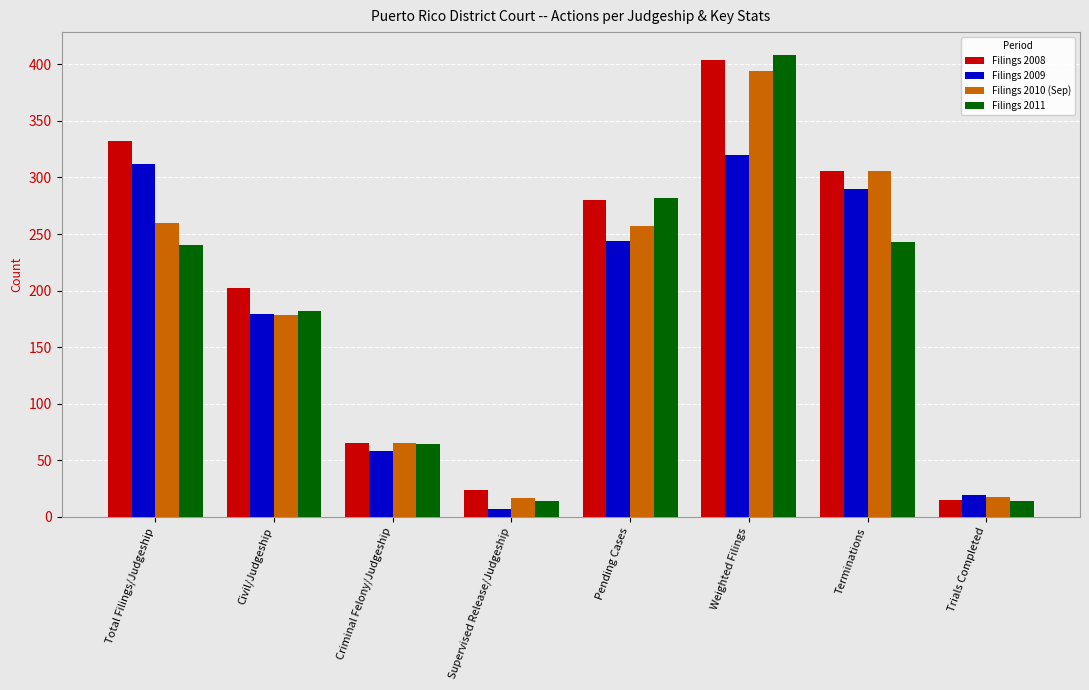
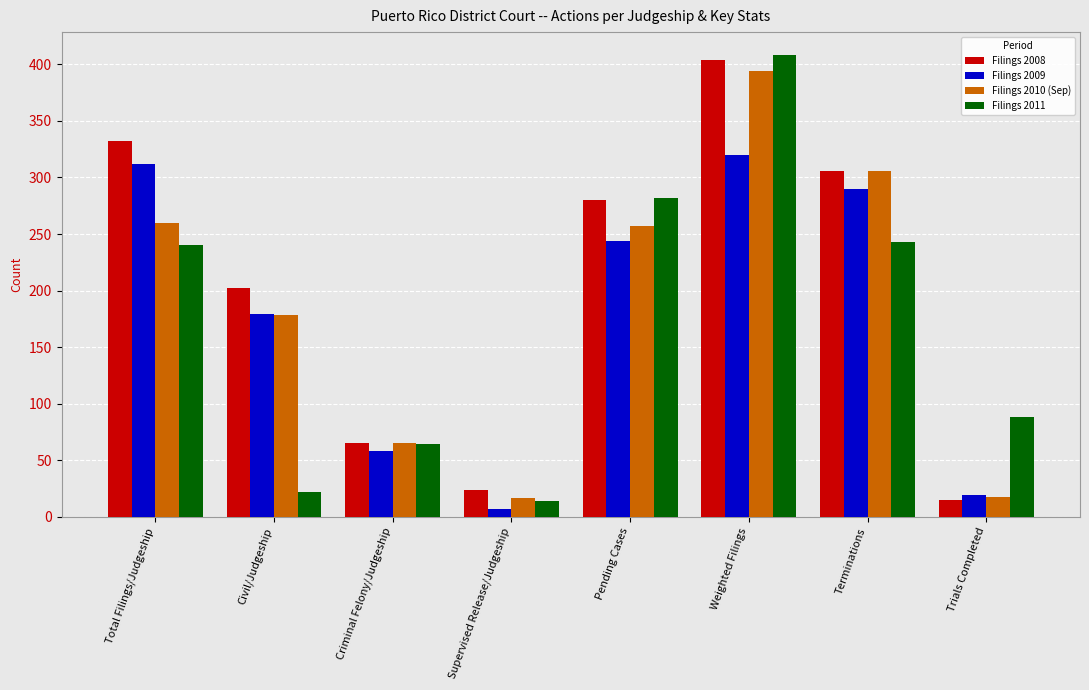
Filings 2011, Civil/Judgeship: 182 -> 22
Filings 2011, Trials Completed: 14 -> 88
